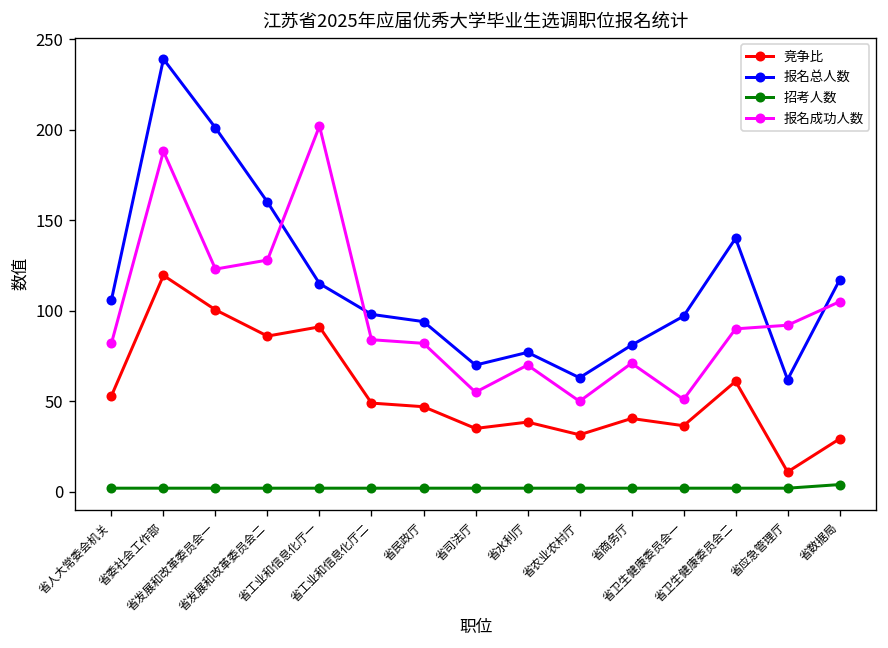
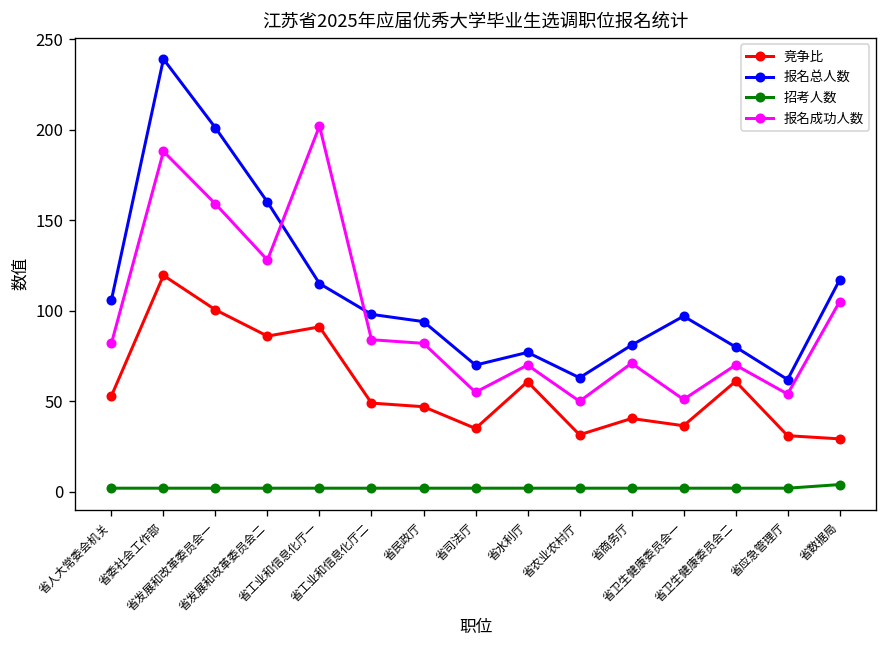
报名成功人数, 省发展和改革委员会一: 123 -> 159
竞争比, 省水利厅: 39 -> 61
报名总人数, 省卫生健康委员会二: 140 -> 80
报名成功人数, 省卫生健康委员会二: 90 -> 70
竞争比, 省应急管理厅: 11 -> 31
报名成功人数, 省应急管理厅: 92 -> 54
